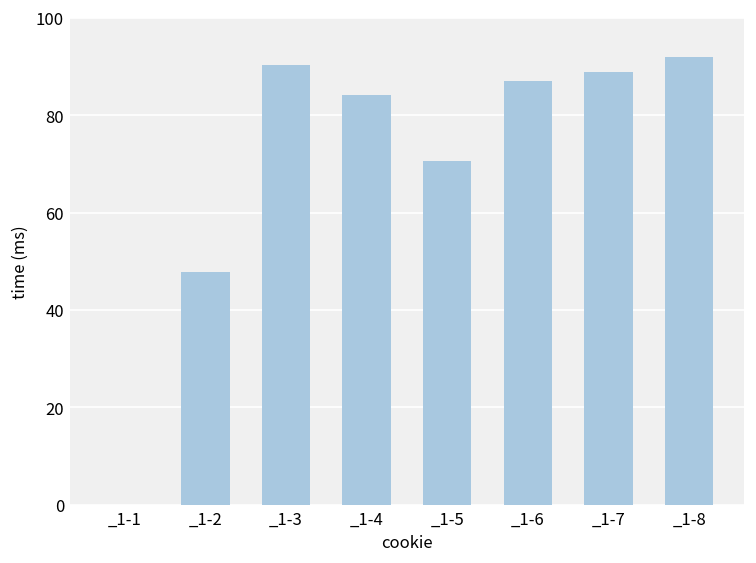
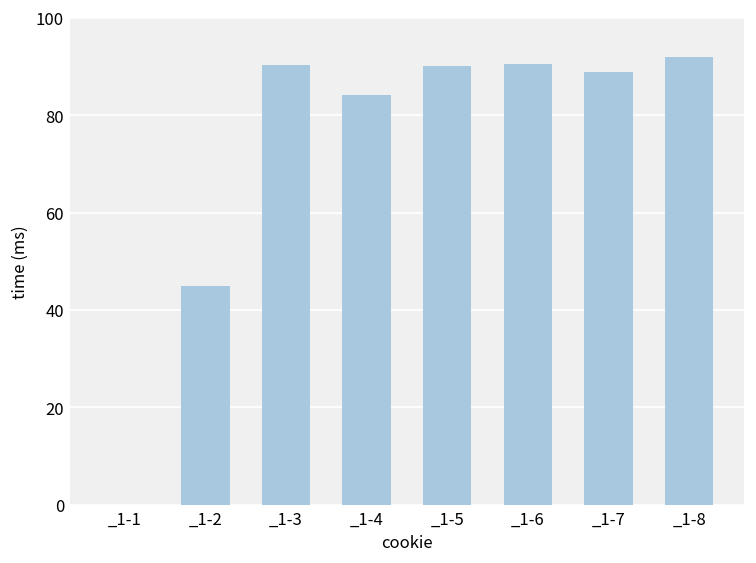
_1-2: 48 -> 45
_1-5: 71 -> 90
_1-6: 87 -> 91
